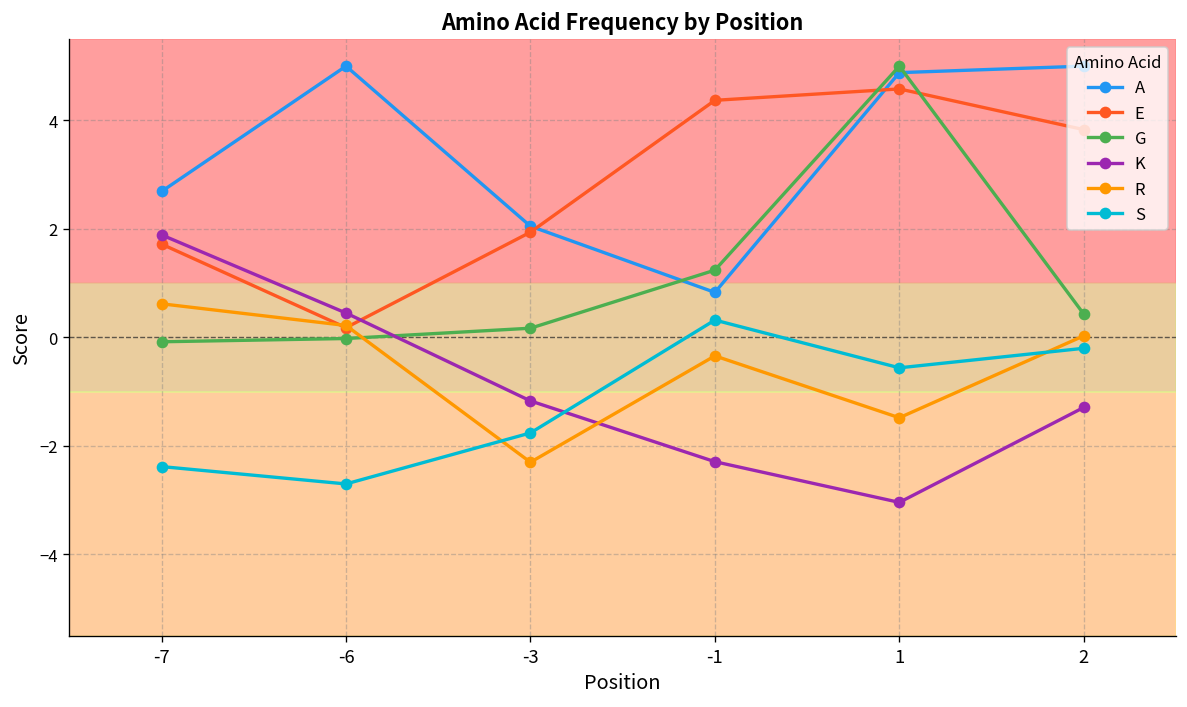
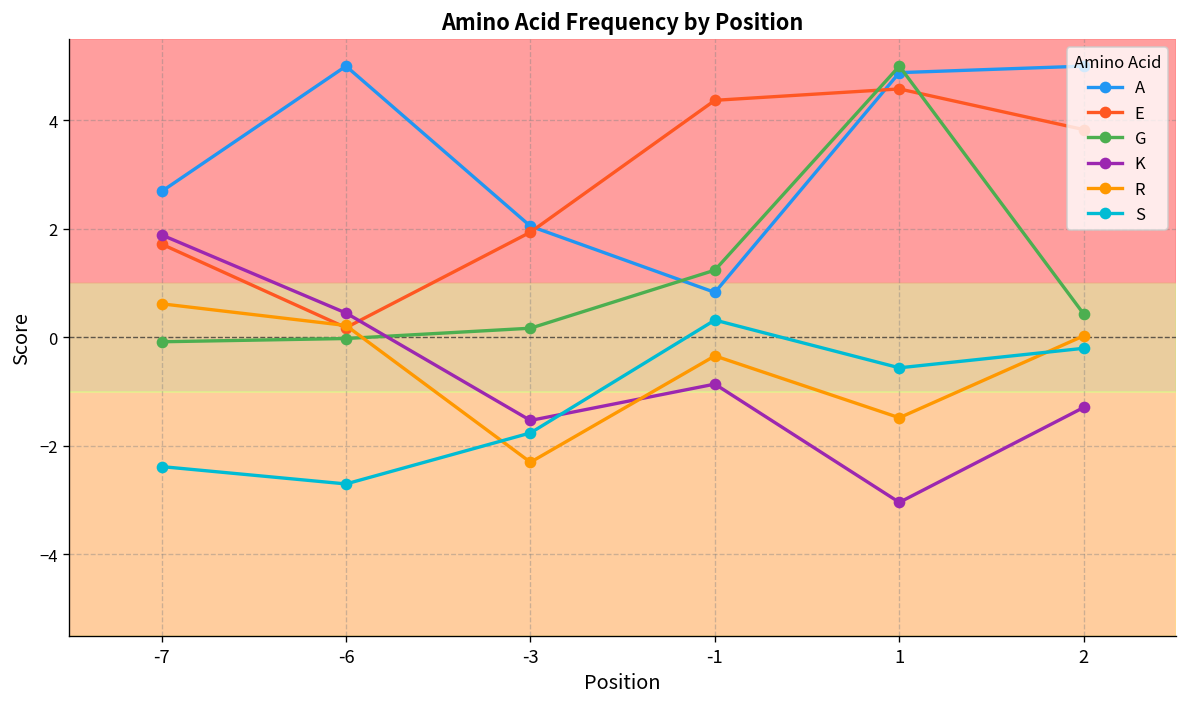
K, -3: -1.2 -> -1.5
K, -1: -2.3 -> -0.9
